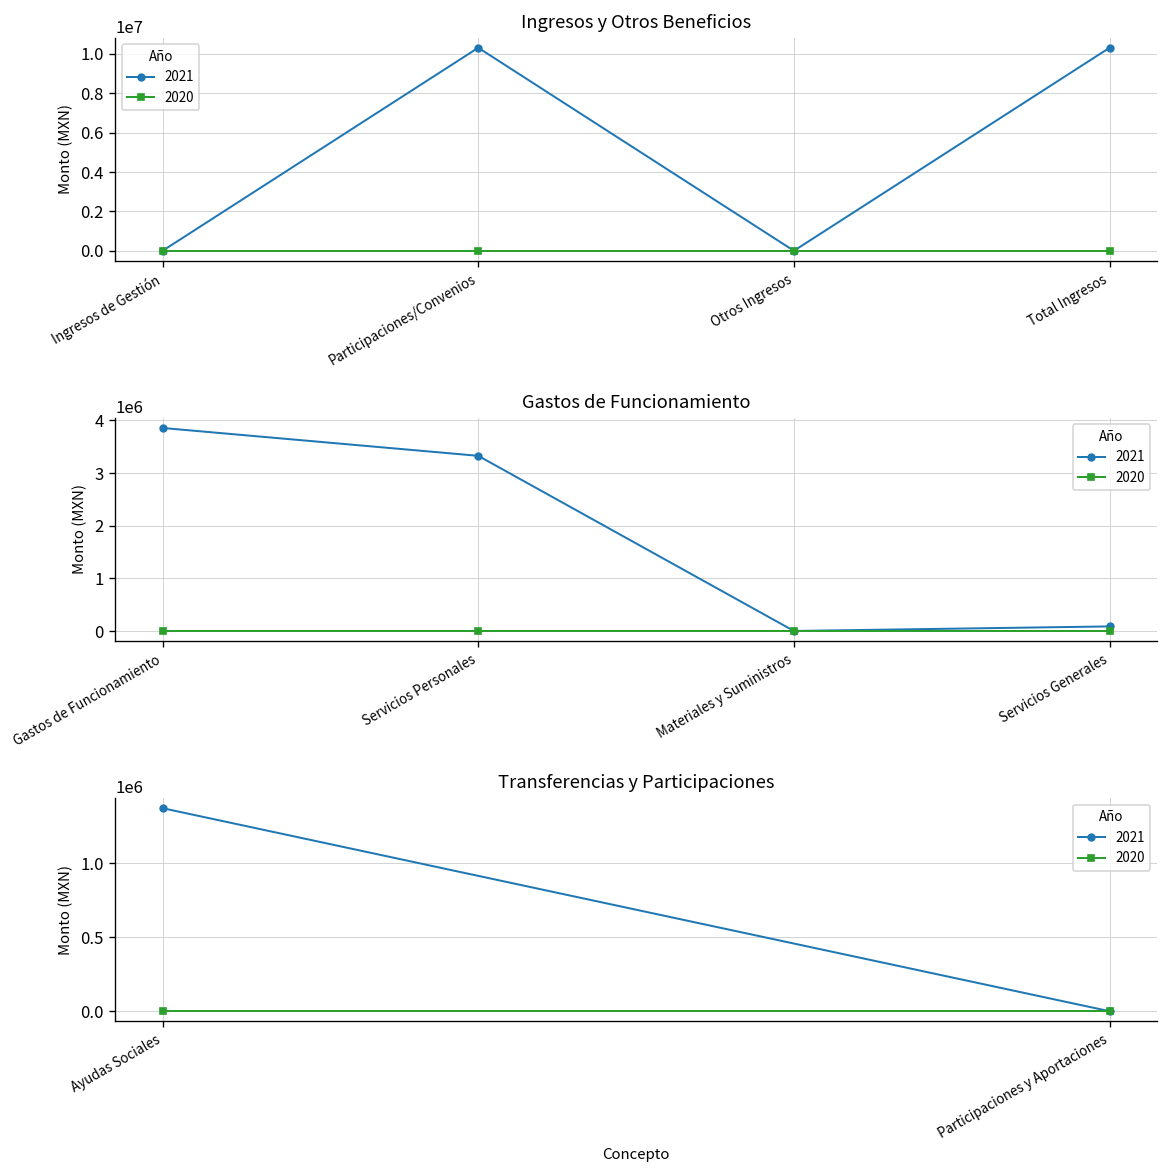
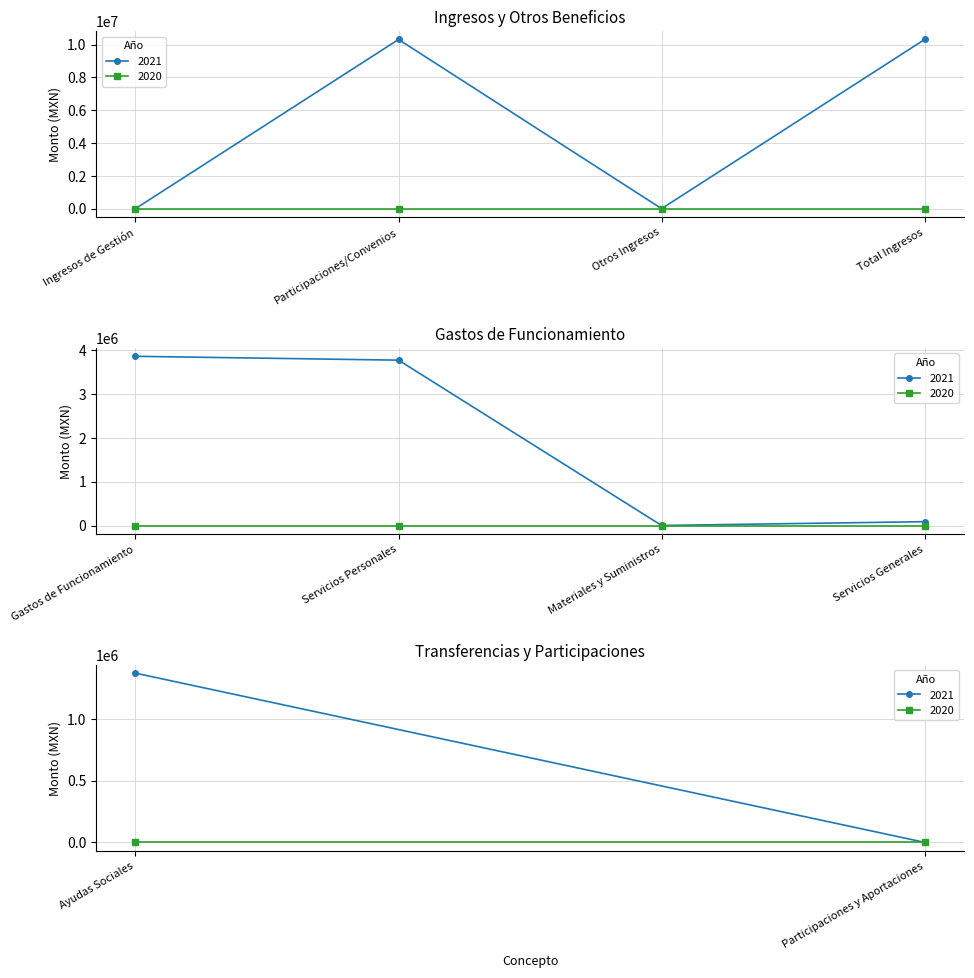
Gastos de Funcionamiento, 2021, Servicios Personales: 3300000 -> 3800000
